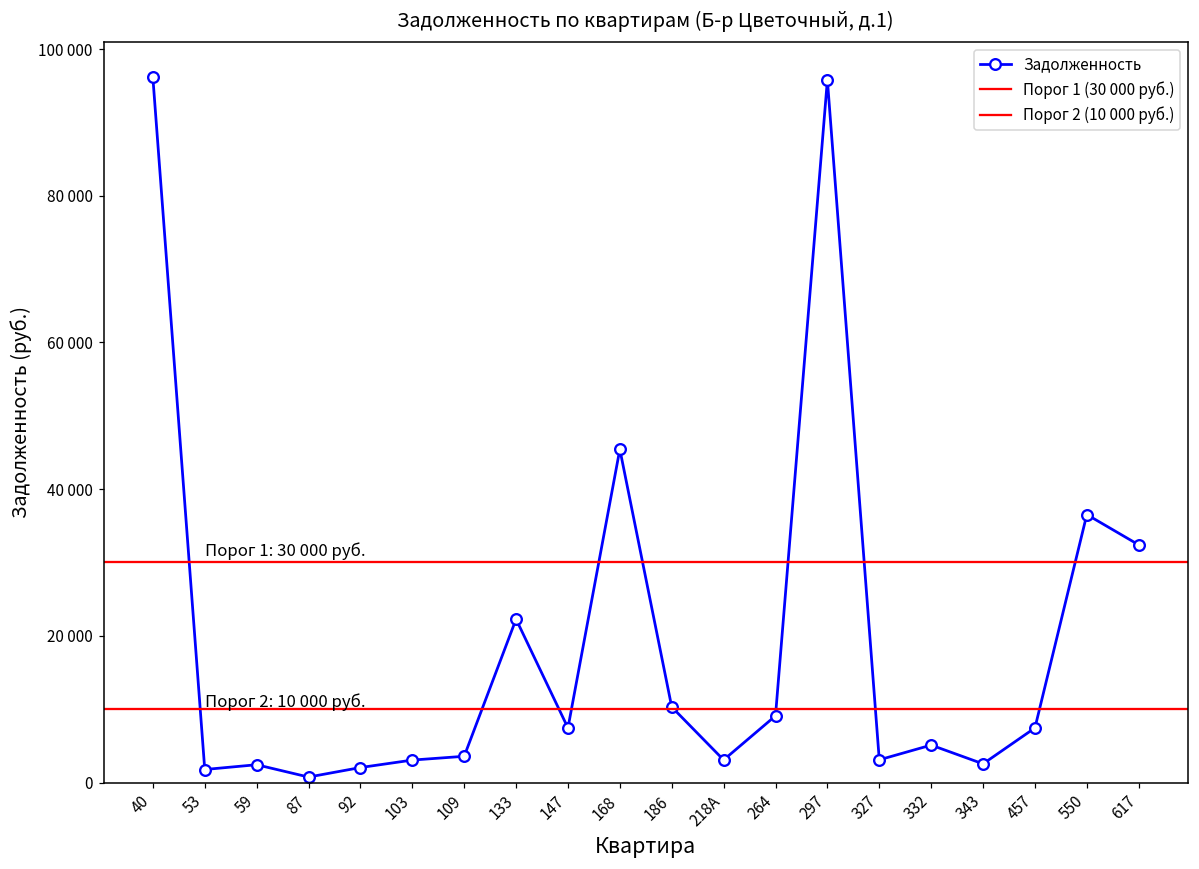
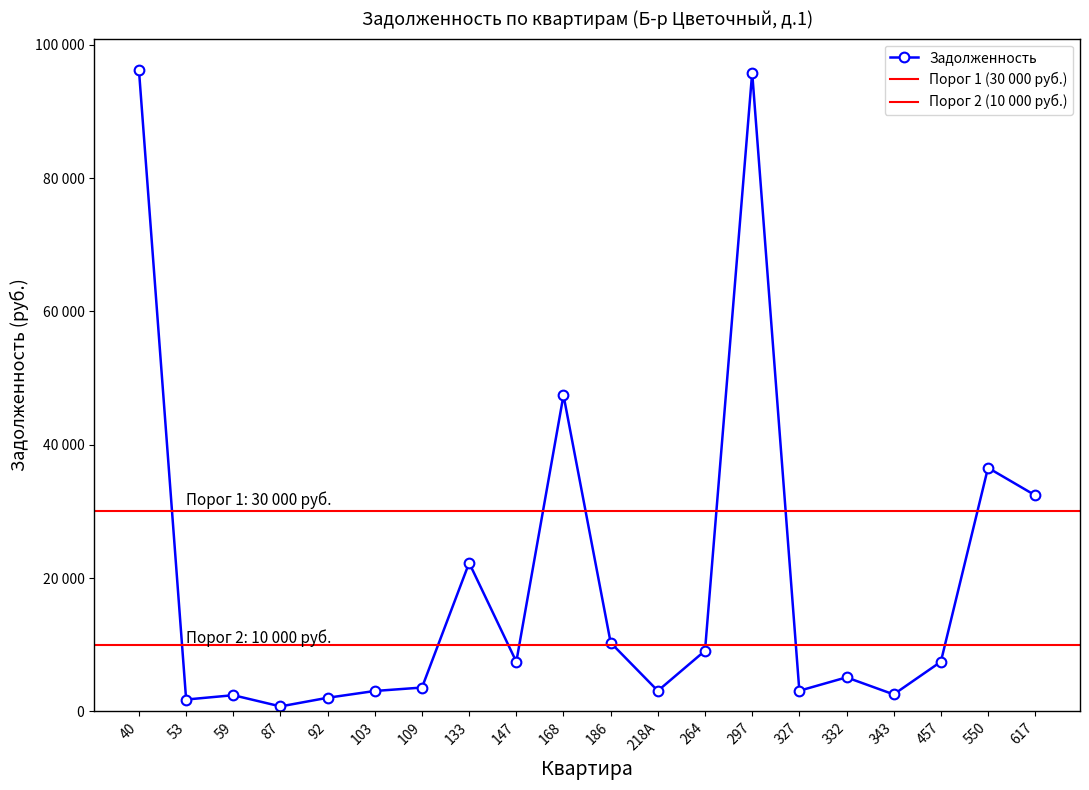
168: 45000 -> 47000
